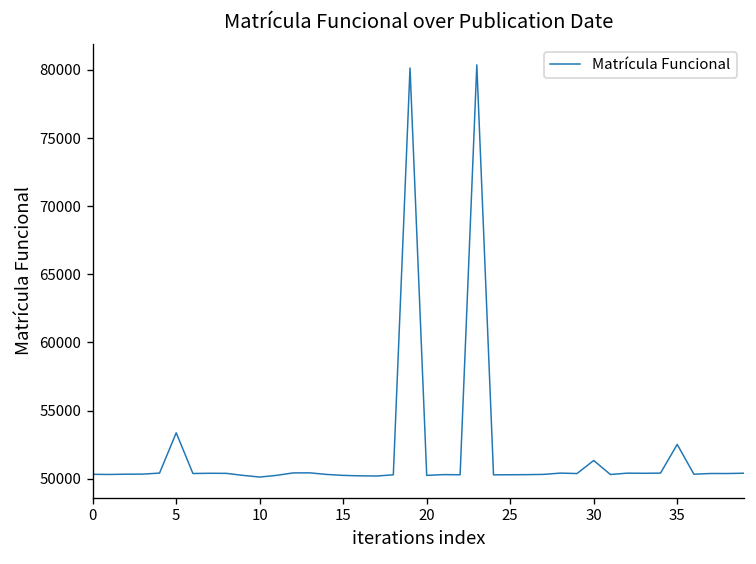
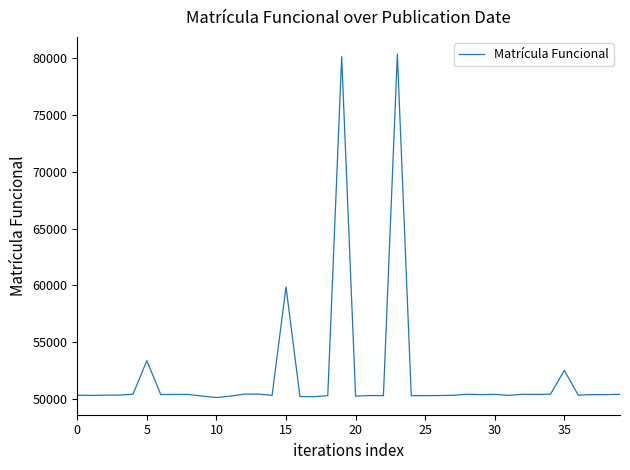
15: 50200 -> 59900
30: 51300 -> 50400
